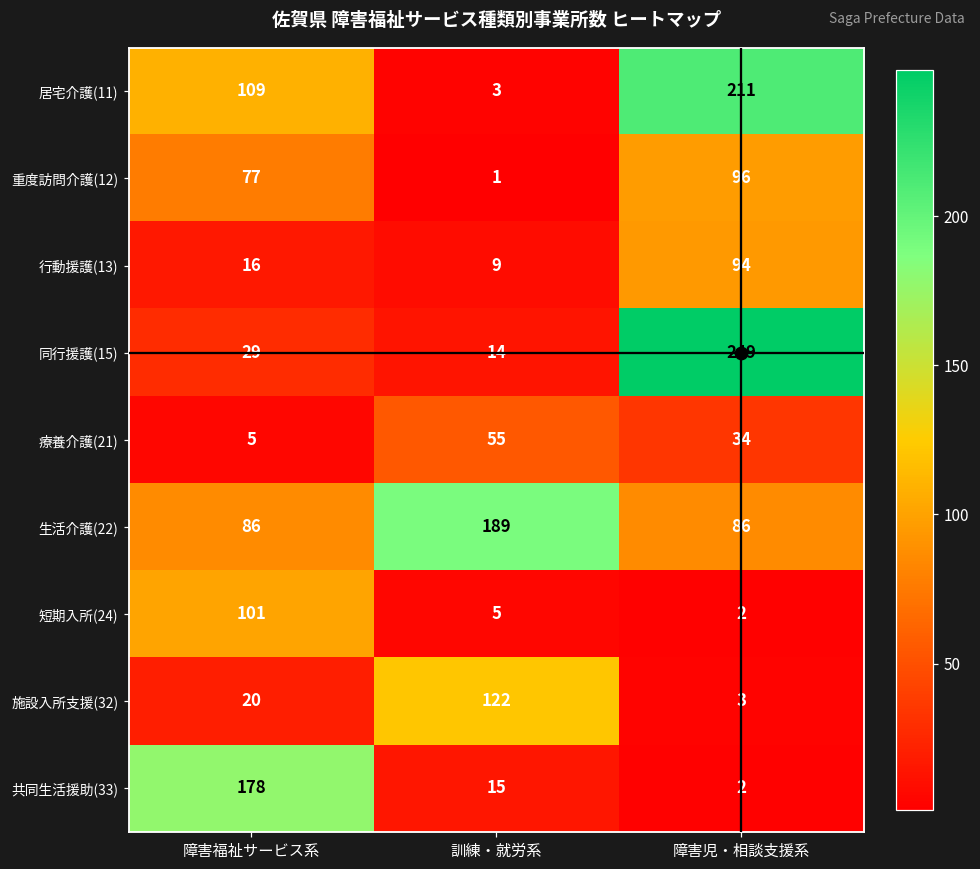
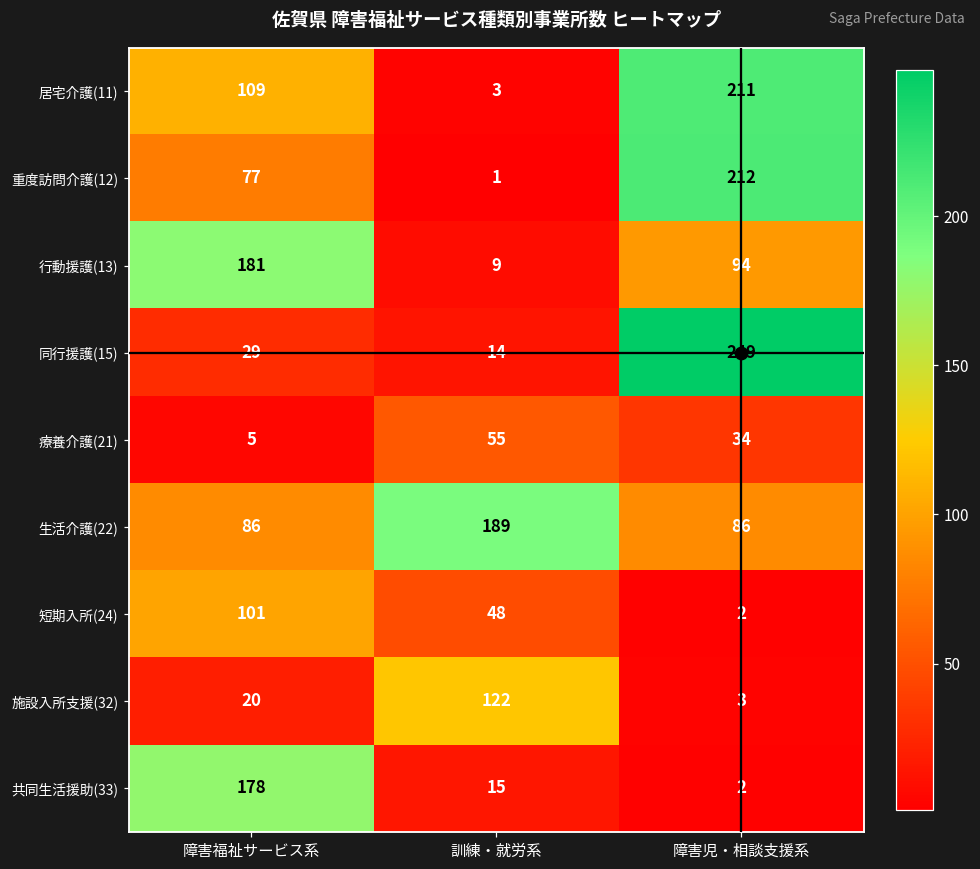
重度訪問介護(12), 障害児・相談支援系: 96 -> 212
行動援護(13), 障害福祉サービス系: 16 -> 181
短期入所(24), 訓練・就労系: 5 -> 48
